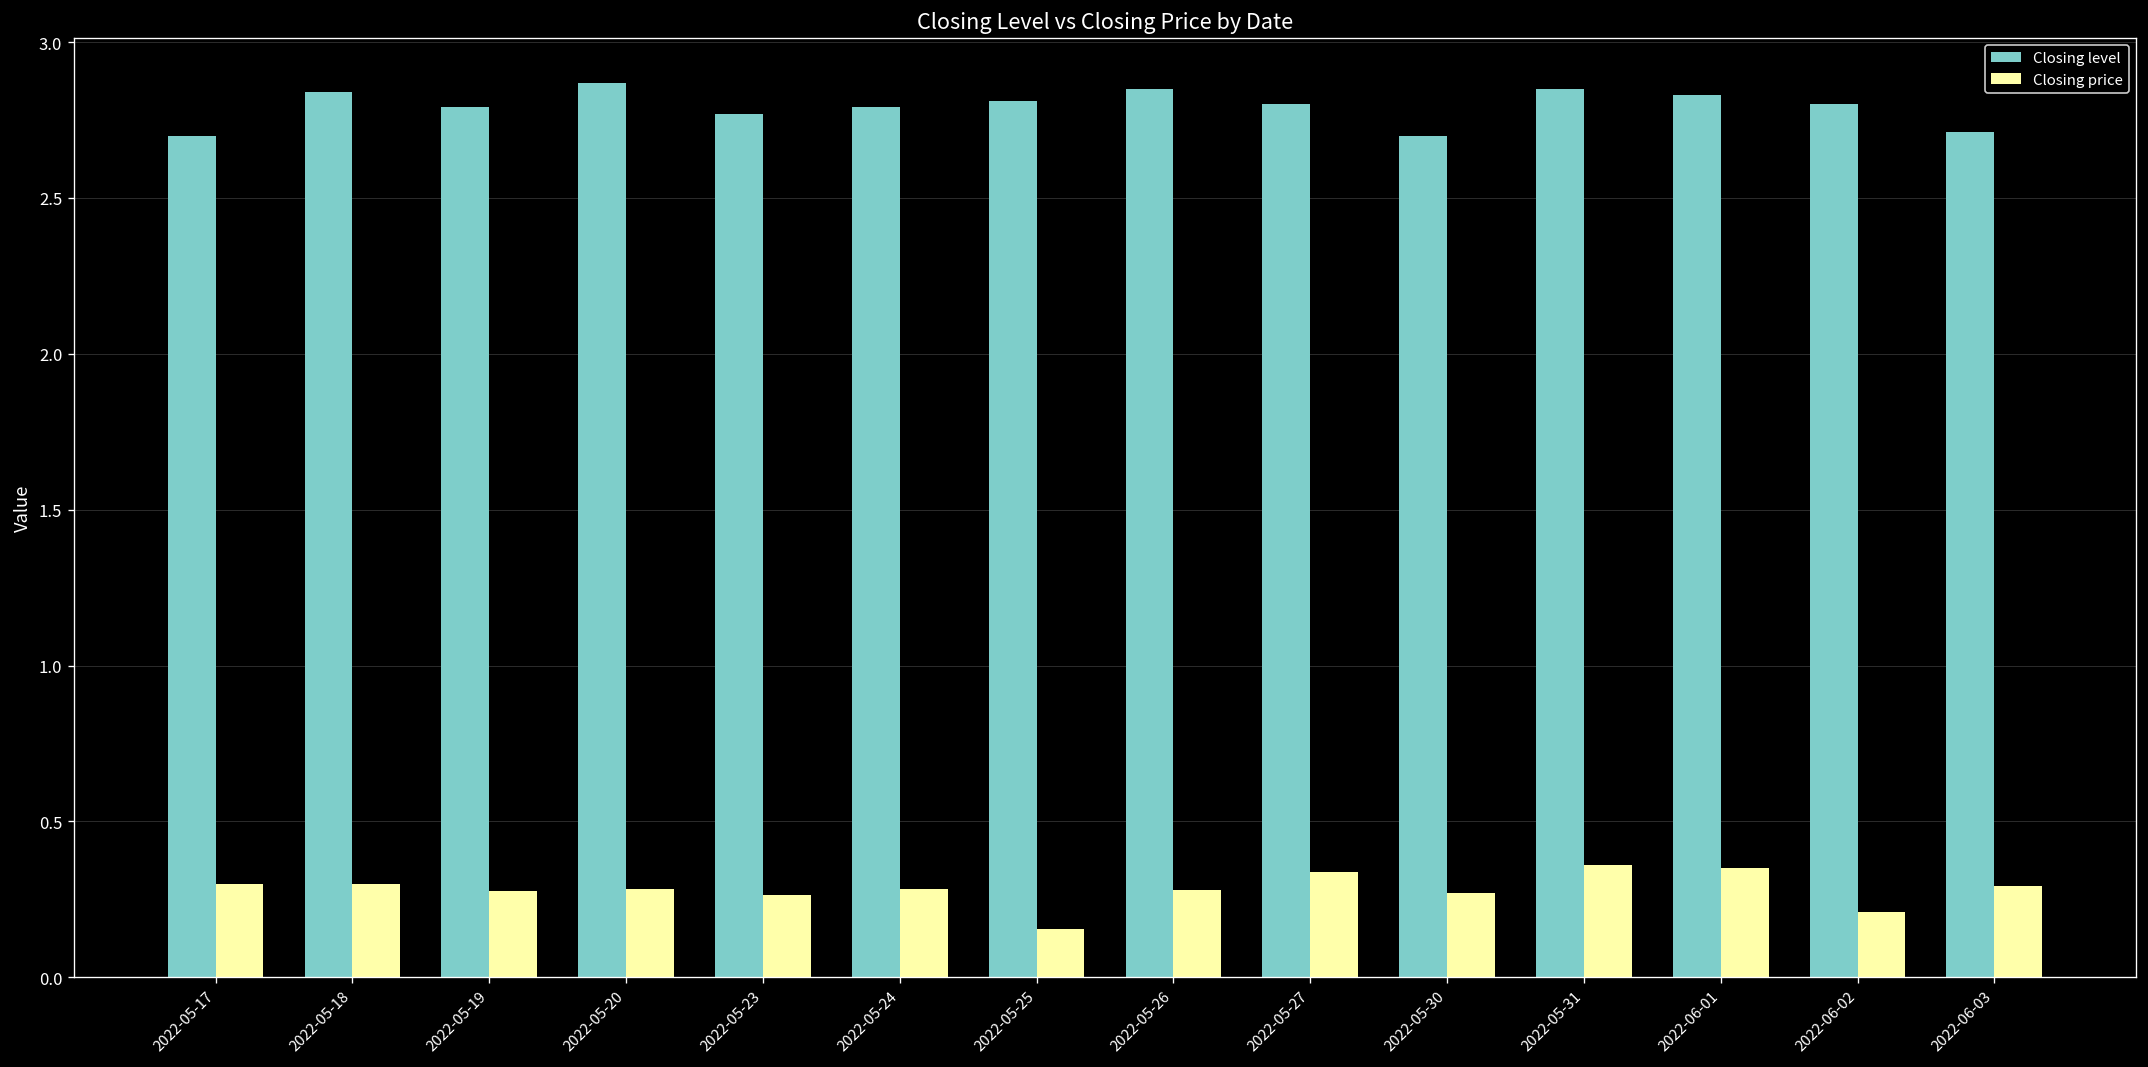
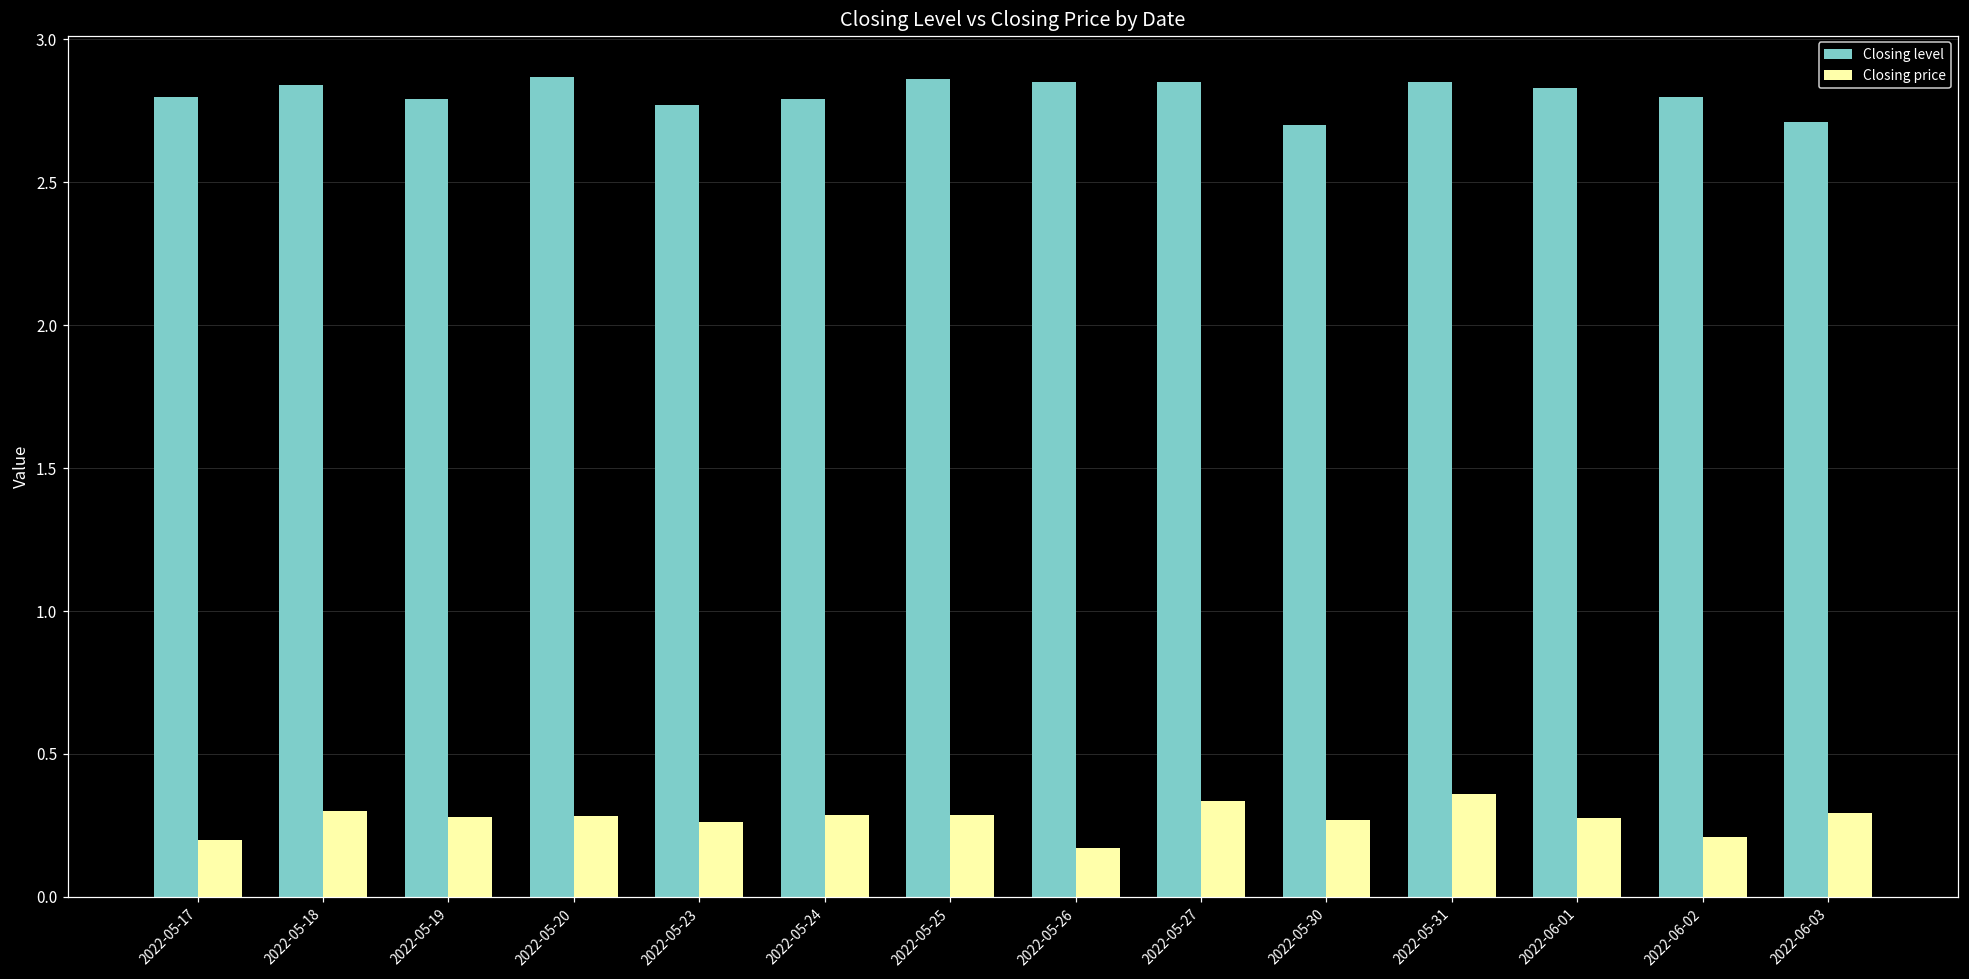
Closing level, 2022-05-17: 2.7 -> 2.8
Closing price, 2022-05-17: 0.3 -> 0.2
Closing level, 2022-05-25: 2.81 -> 2.86
Closing price, 2022-05-25: 0.16 -> 0.29
Closing price, 2022-05-26: 0.28 -> 0.17
Closing level, 2022-05-27: 2.80 -> 2.85
Closing price, 2022-06-01: 0.35 -> 0.28
